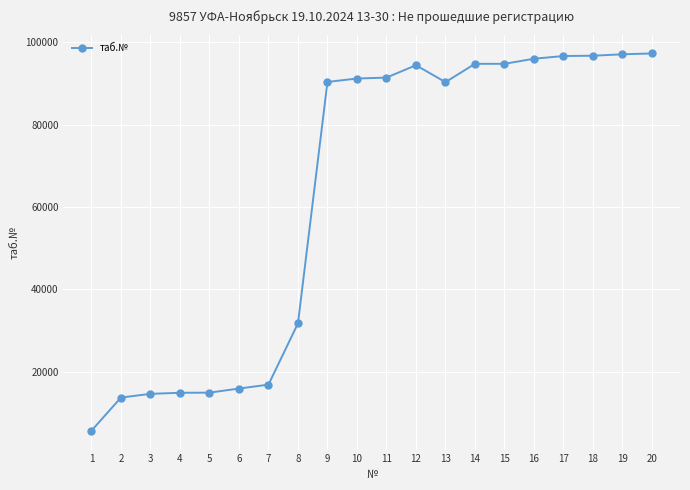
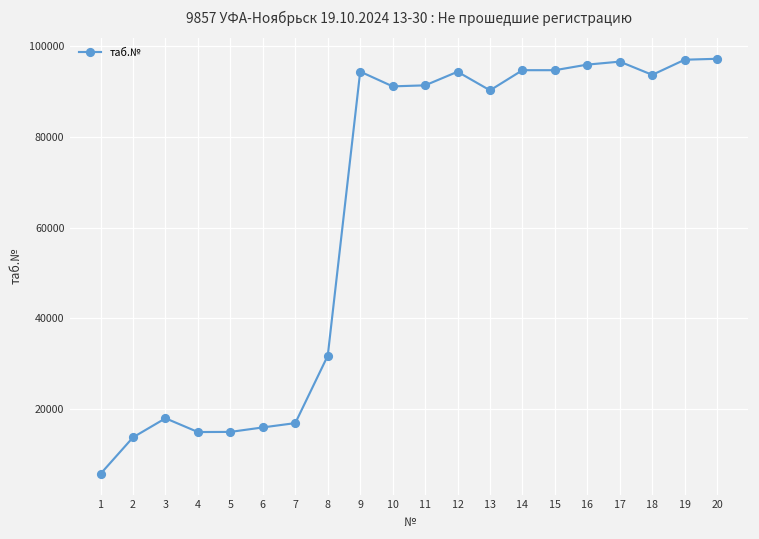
3: 15000 -> 18000
9: 90000 -> 94000
18: 97000 -> 94000
